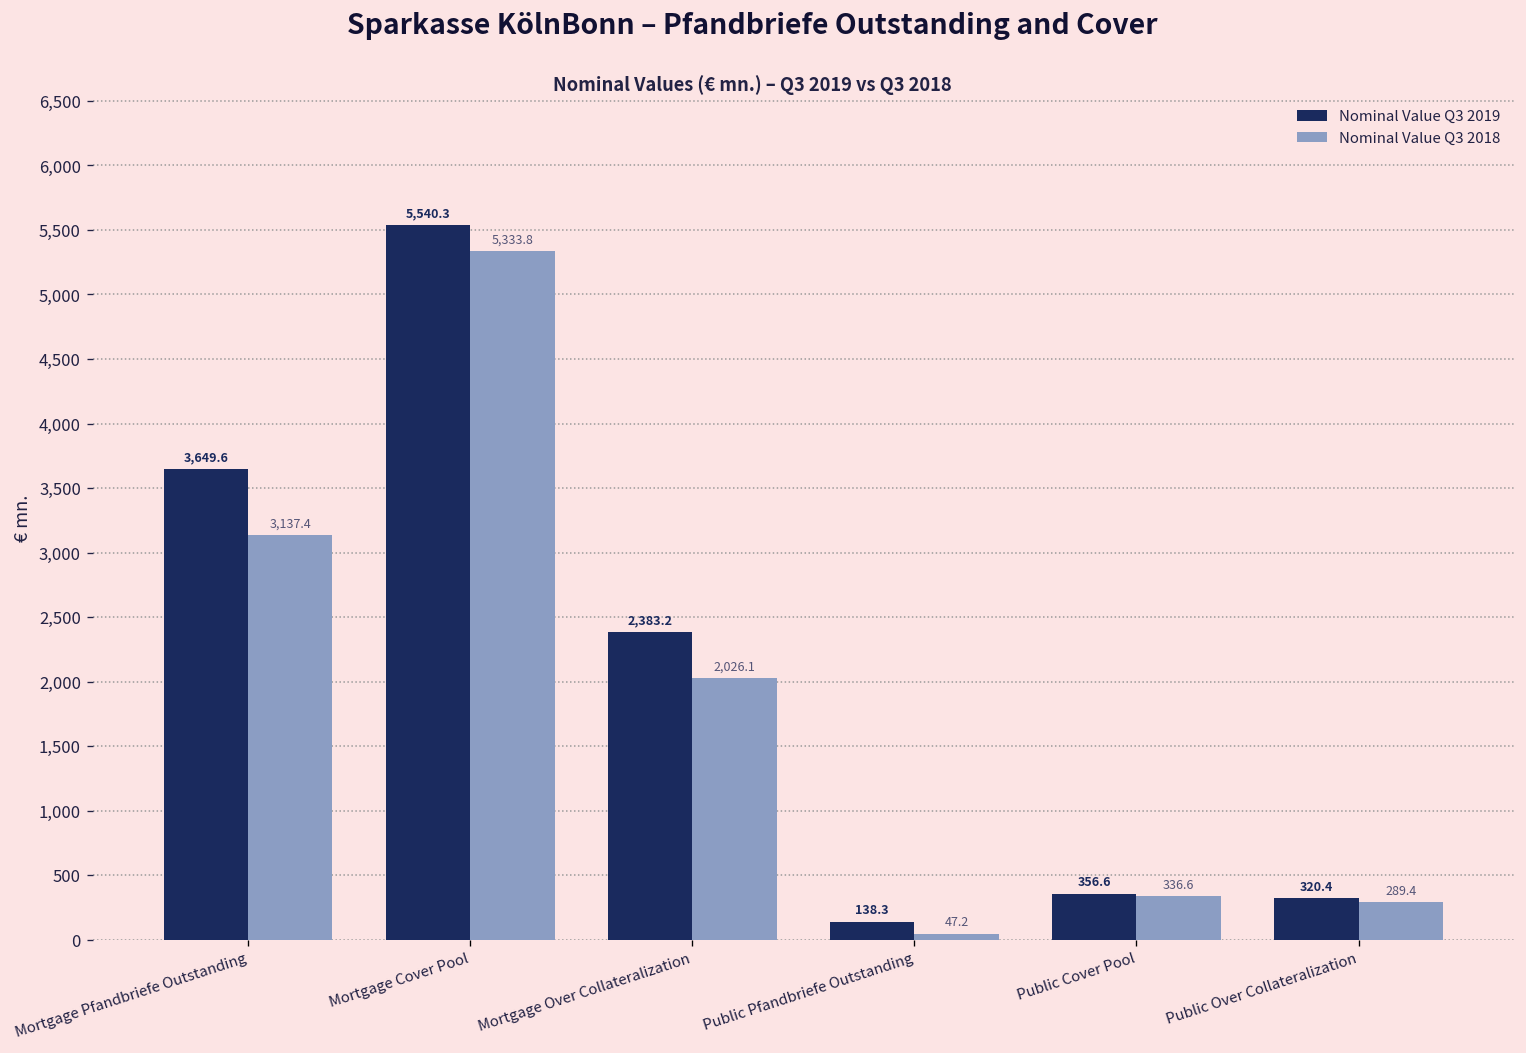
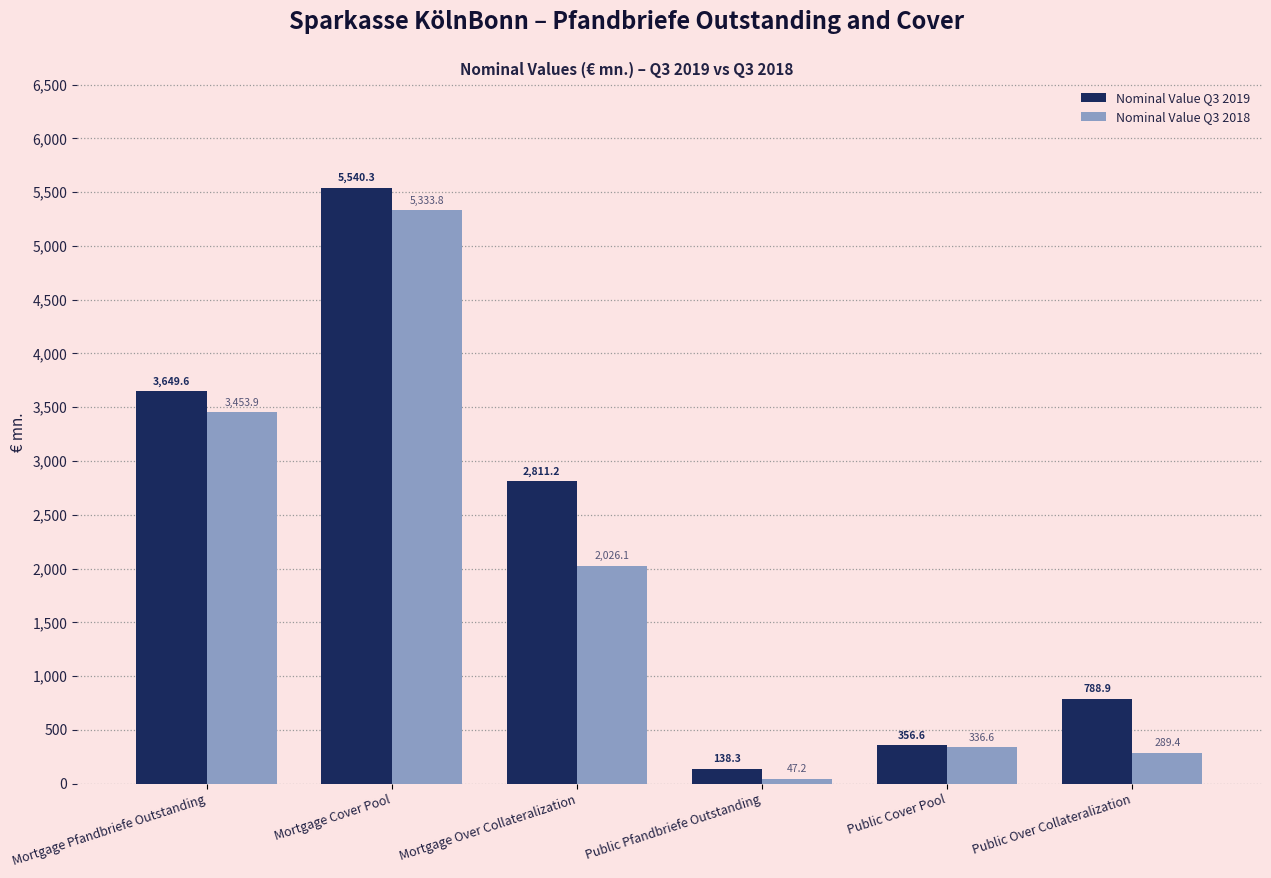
Nominal Value Q3 2018, Mortgage Pfandbriefe Outstanding: 3,137.4 -> 3,453.9
Nominal Value Q3 2019, Mortgage Over Collateralization: 2,383.2 -> 2,811.2
Nominal Value Q3 2019, Public Over Collateralization: 320.4 -> 788.9
